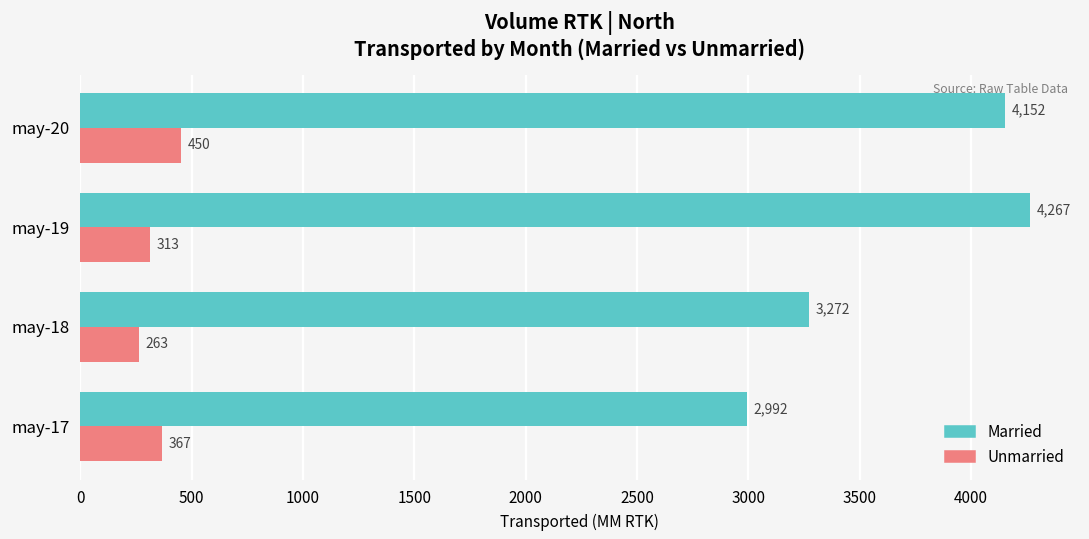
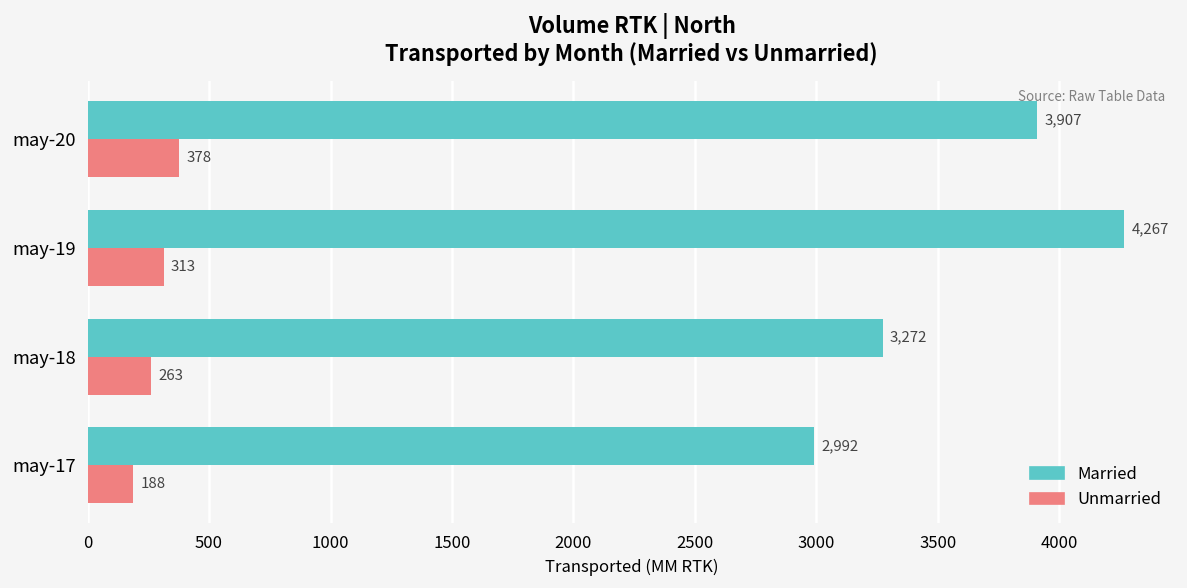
Married, may-20: 4,152 -> 3,907
Unmarried, may-20: 450 -> 378
Unmarried, may-17: 367 -> 188
